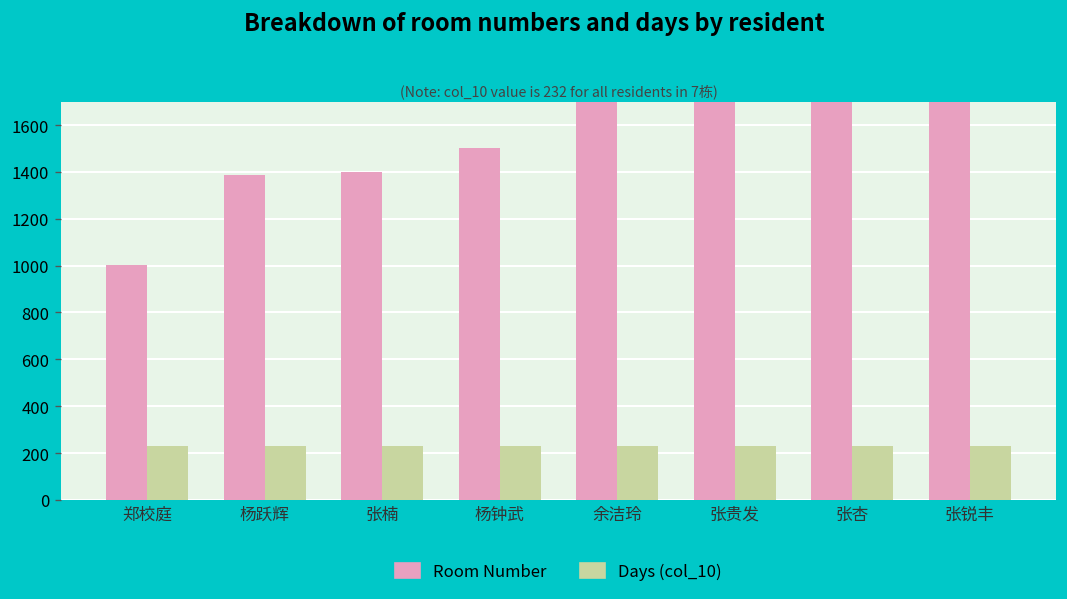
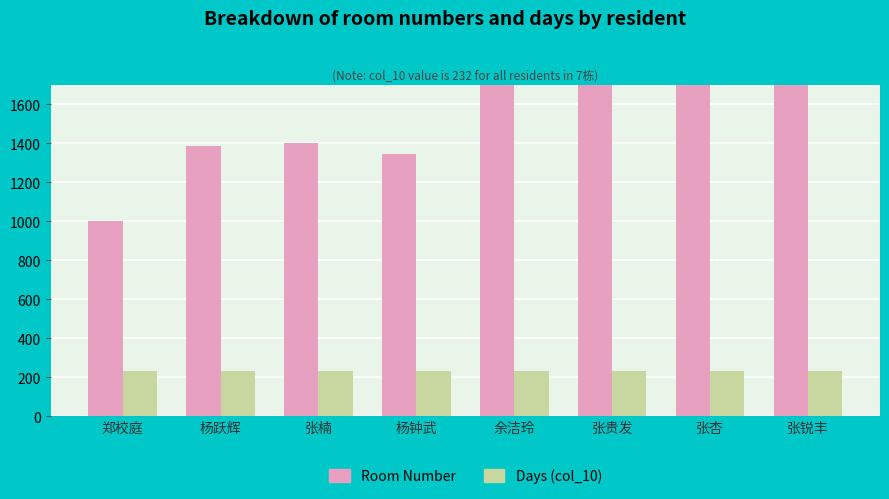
Room Number, 杨钟武: 1500 -> 1340
